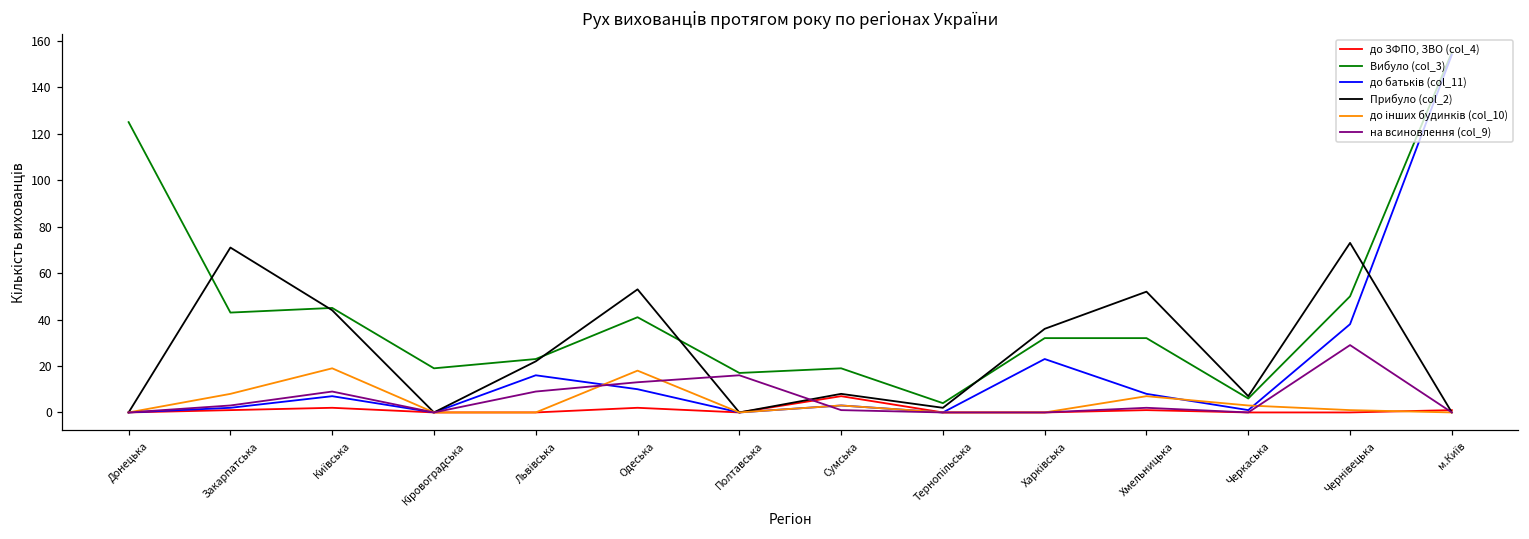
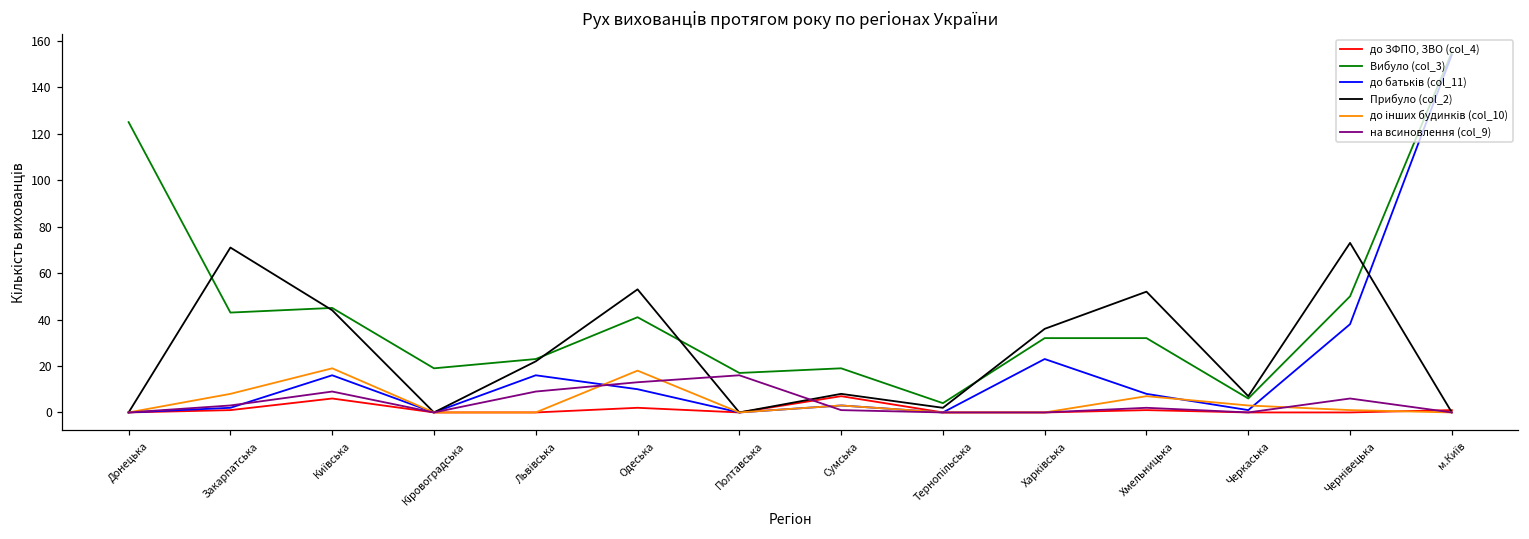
до ЗФПО, ЗВО (col_4), Київська: 2 -> 6
до батьків (col_11), Київська: 7 -> 16
на всиновлення (col_9), Чернівецька: 29 -> 6
